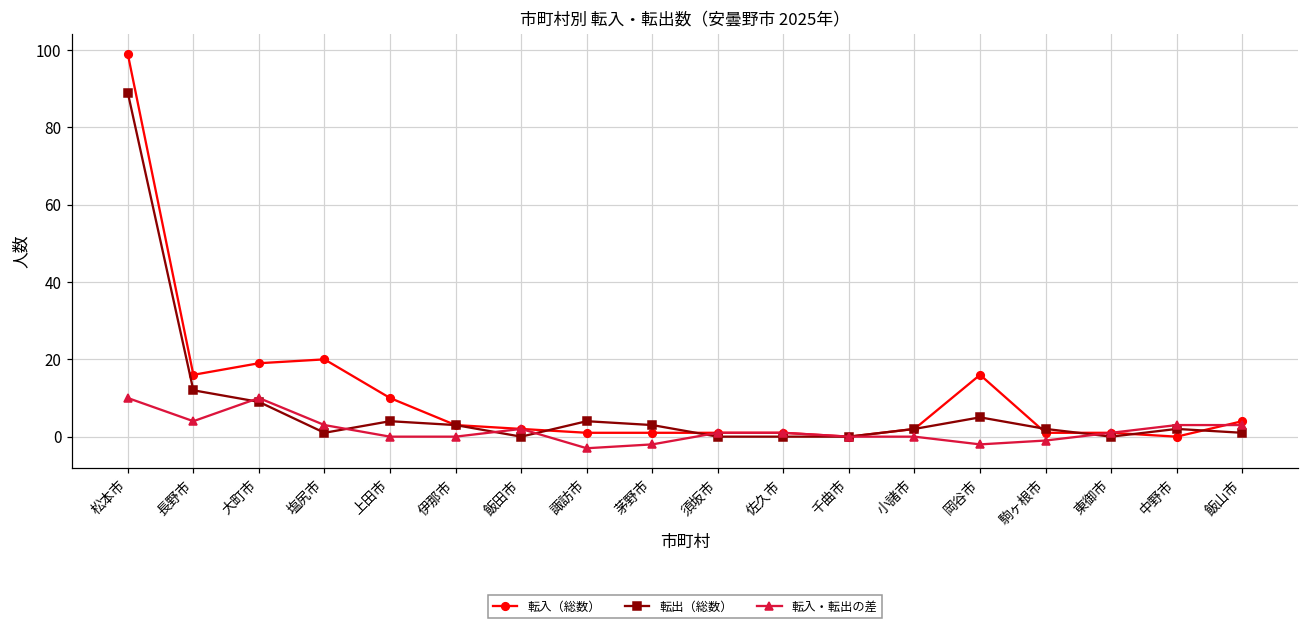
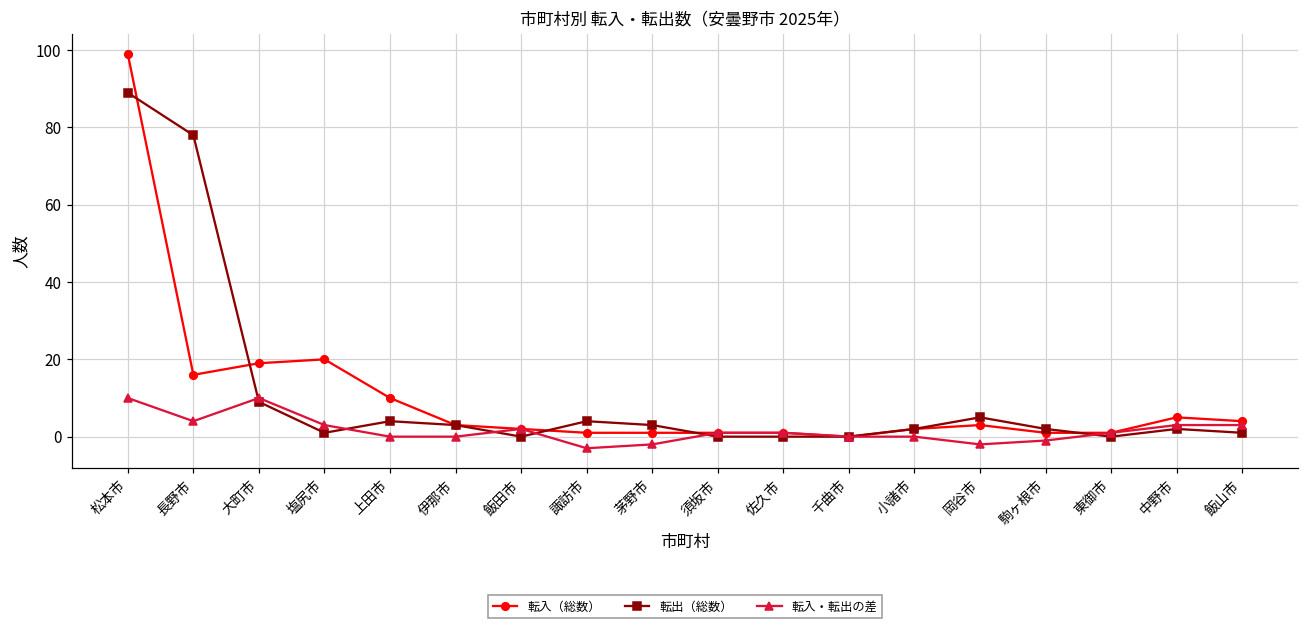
転出（総数）, 長野市: 12 -> 78
転入（総数）, 岡谷市: 16 -> 3
転入（総数）, 中野市: 0 -> 5
